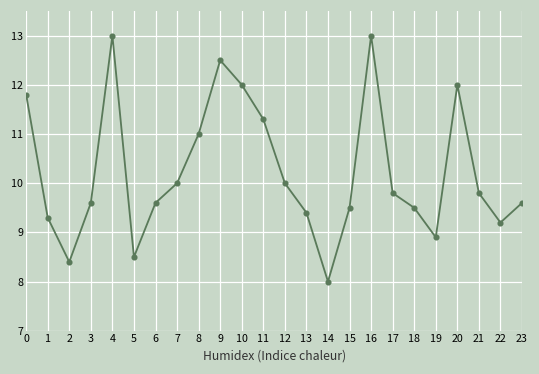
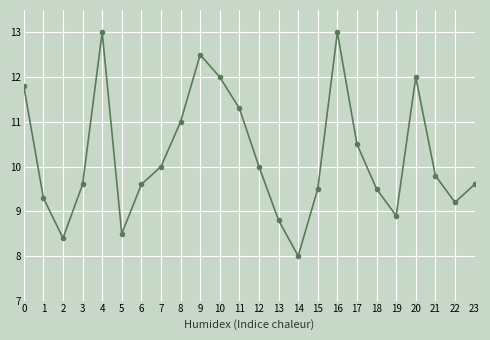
13: 9.4 -> 8.8
17: 9.8 -> 10.5
